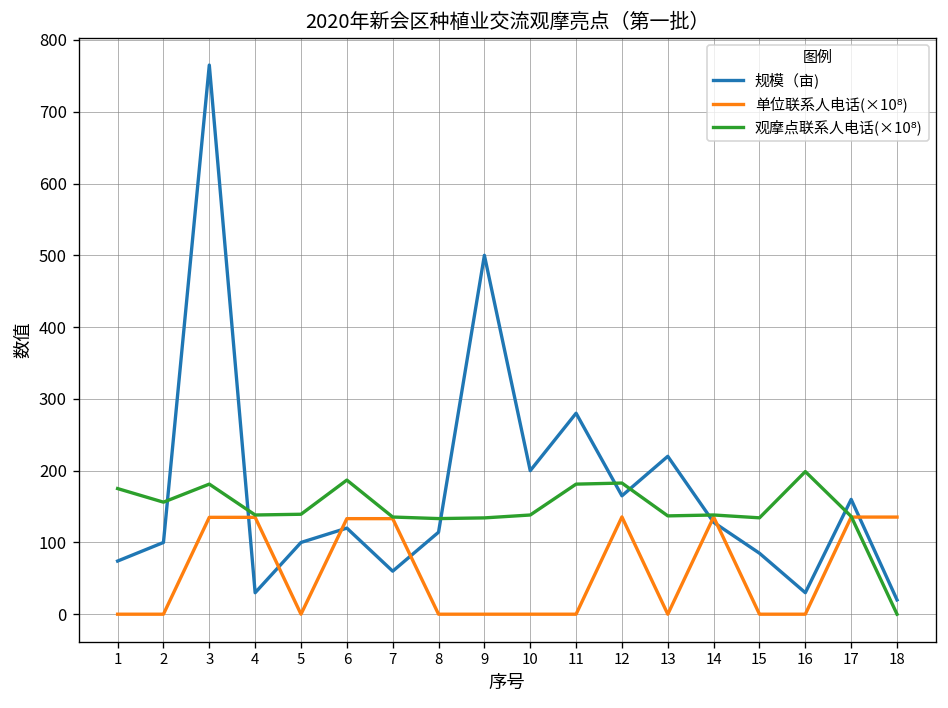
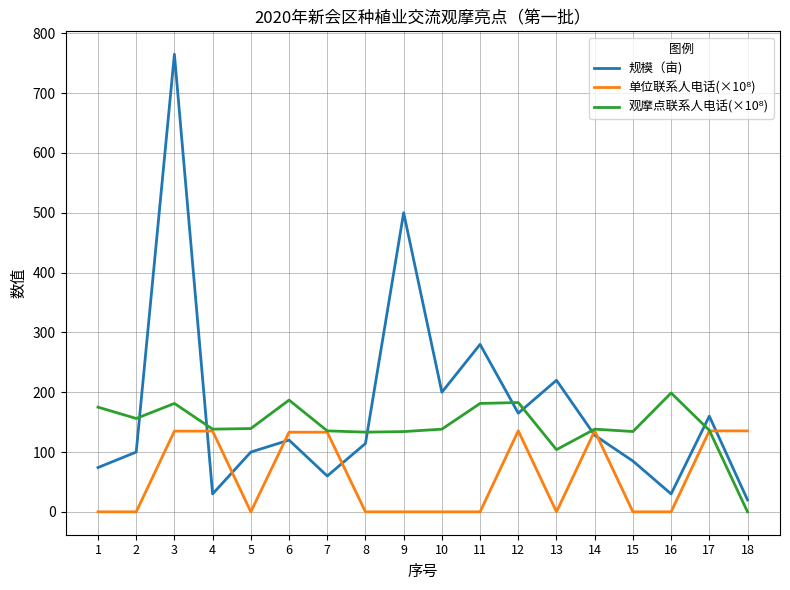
观摩点联系人电话(×10⁸), 13: 140 -> 100
